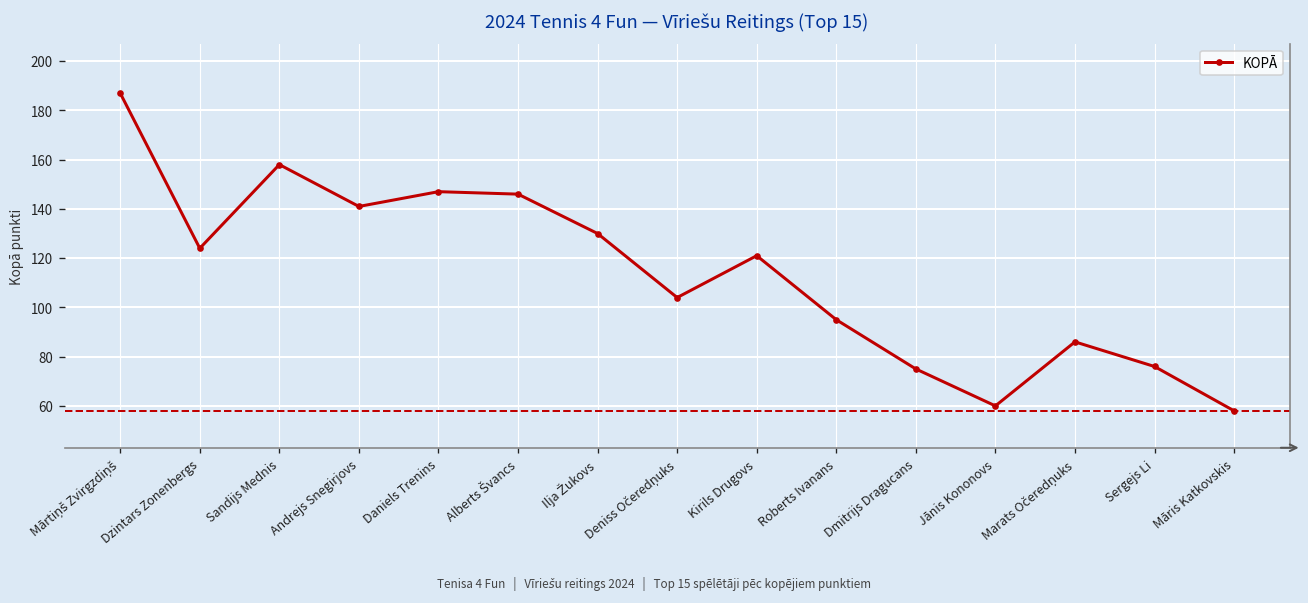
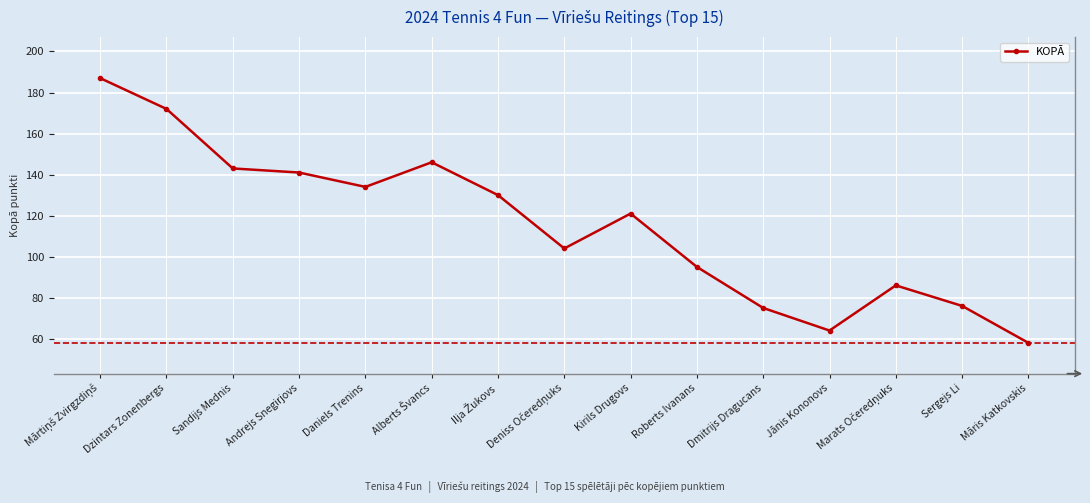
Dzintars Zonenbergs: 124 -> 172
Sandijs Mednis: 158 -> 143
Daniels Trenins: 147 -> 134
Jānis Kononovs: 60 -> 64
